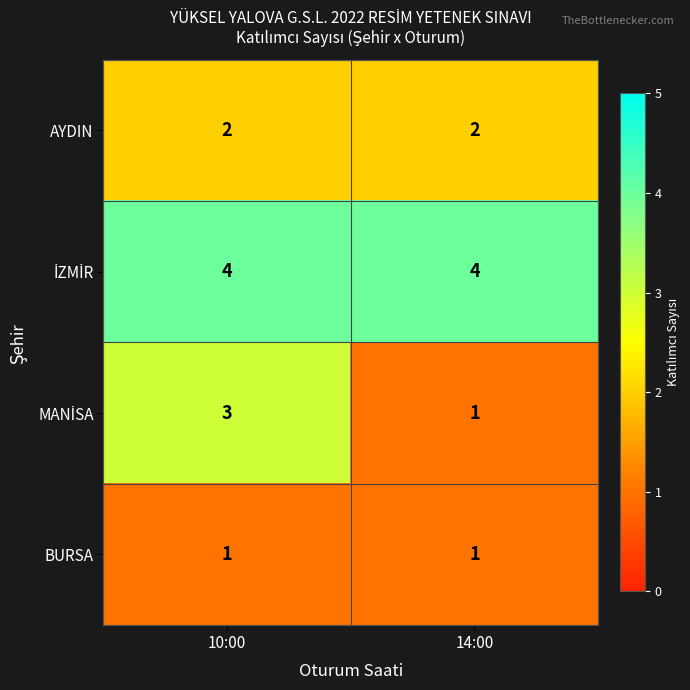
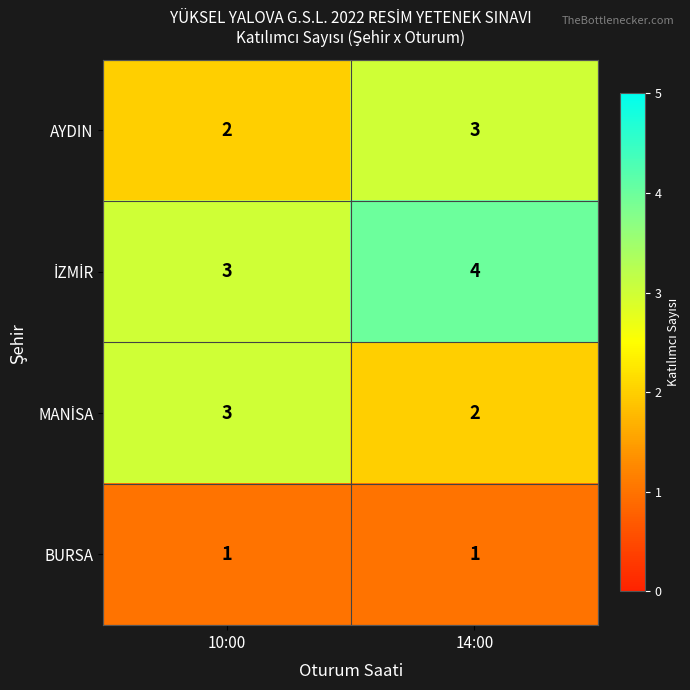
AYDIN, 14:00: 2 -> 3
İZMİR, 10:00: 4 -> 3
MANİSA, 14:00: 1 -> 2
